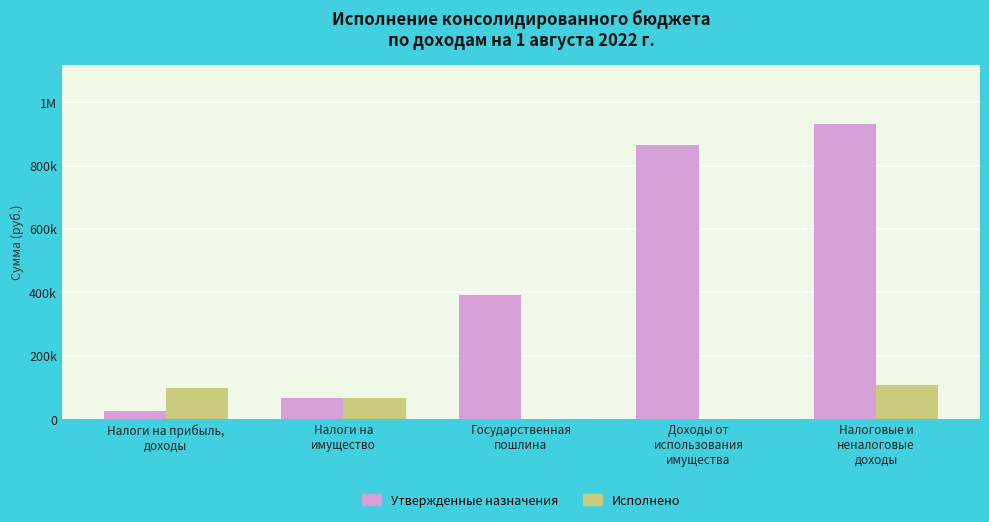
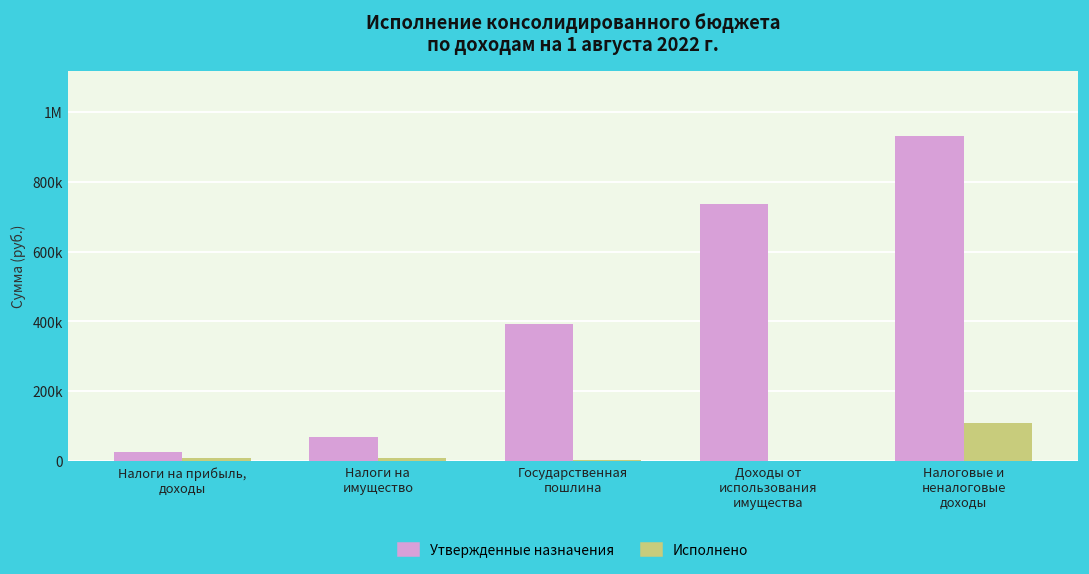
Исполнено, Налоги на прибыль, доходы: 100000 -> 10000
Исполнено, Налоги на имущество: 70000 -> 10000
Утвержденные назначения, Доходы от использования имущества: 870000 -> 740000
